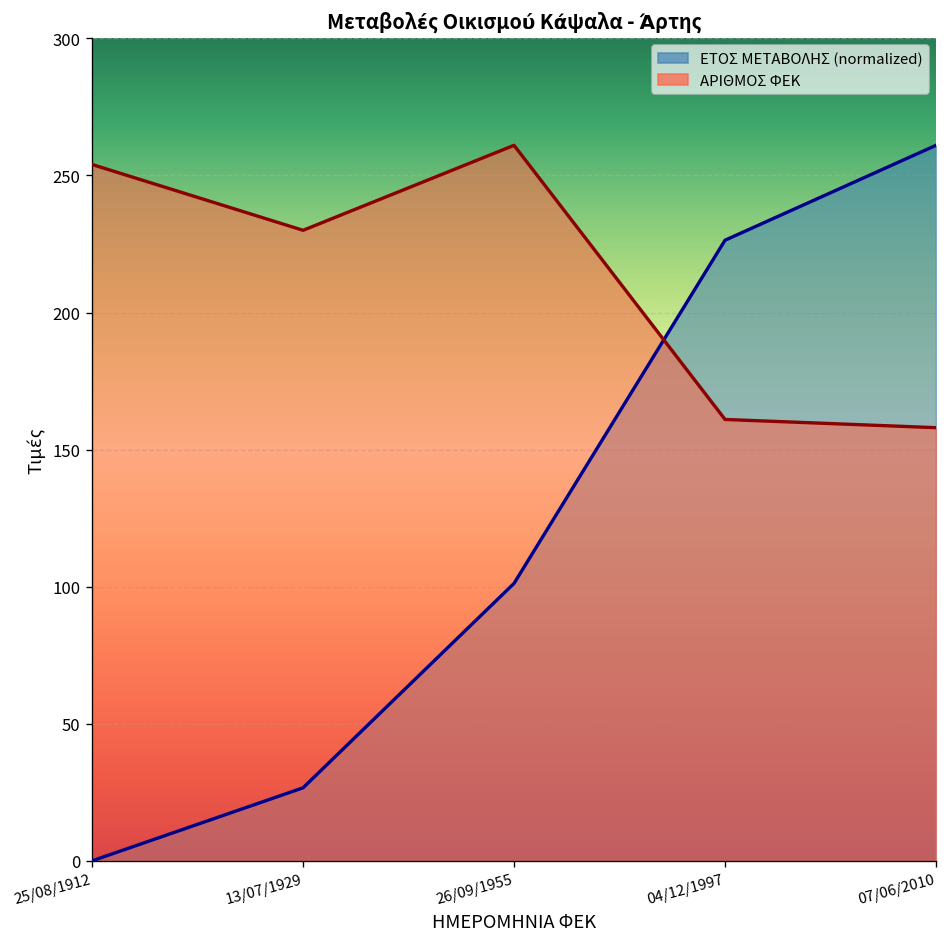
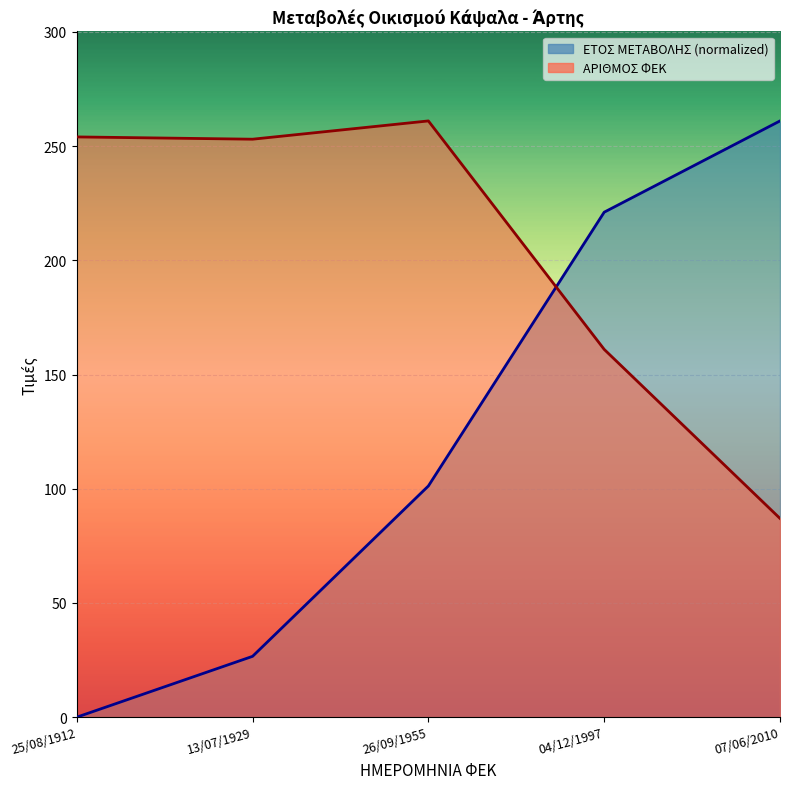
ΑΡΙΘΜΟΣ ΦΕΚ, 13/07/1929: 230 -> 253
ΕΤΟΣ ΜΕΤΑΒΟΛΗΣ (normalized), 04/12/1997: 226 -> 221
ΑΡΙΘΜΟΣ ΦΕΚ, 07/06/2010: 158 -> 87
